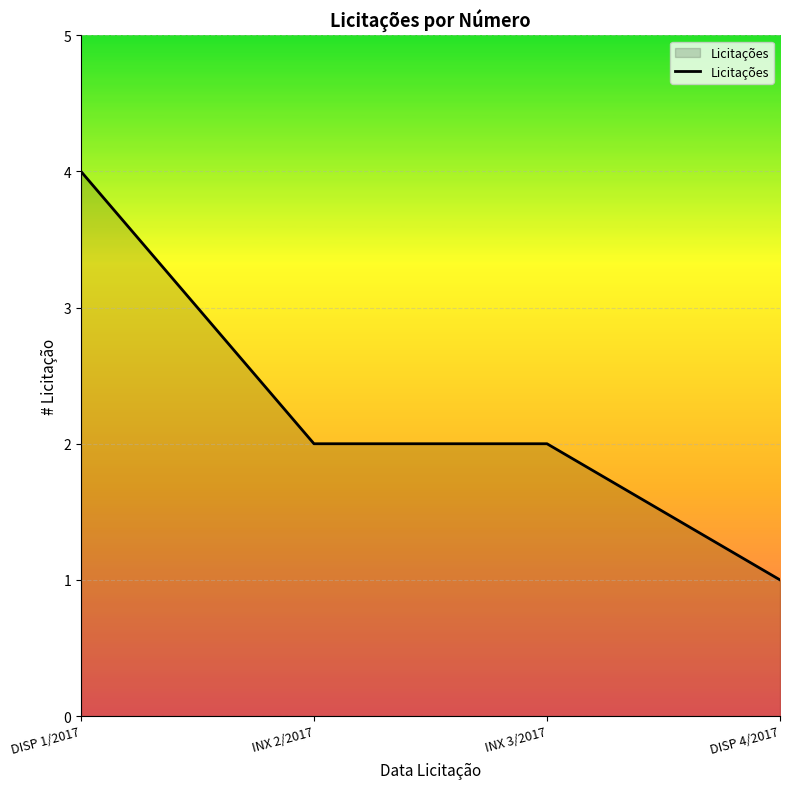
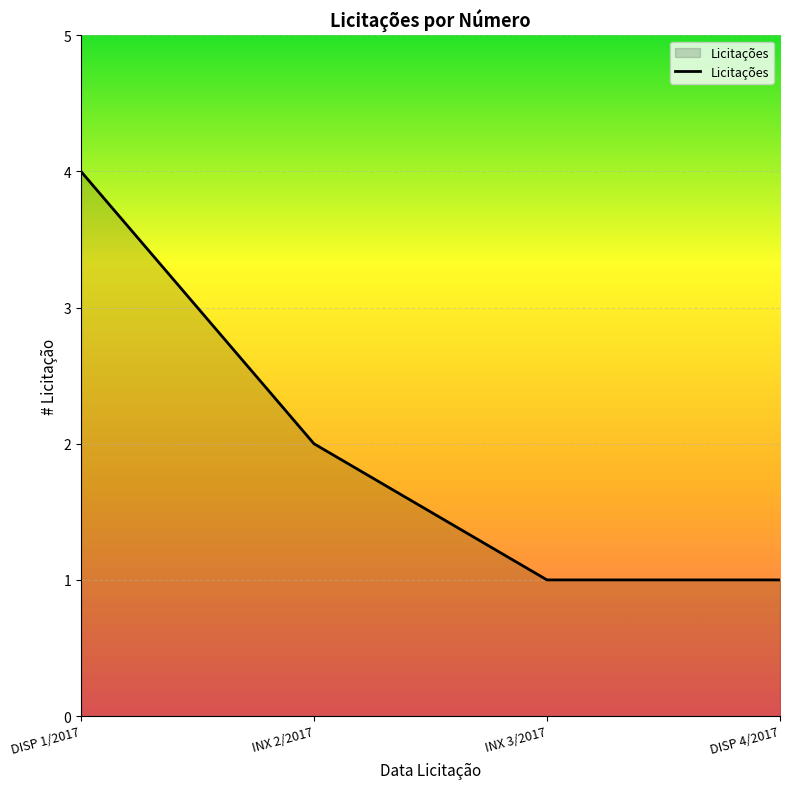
INX 3/2017: 2 -> 1
